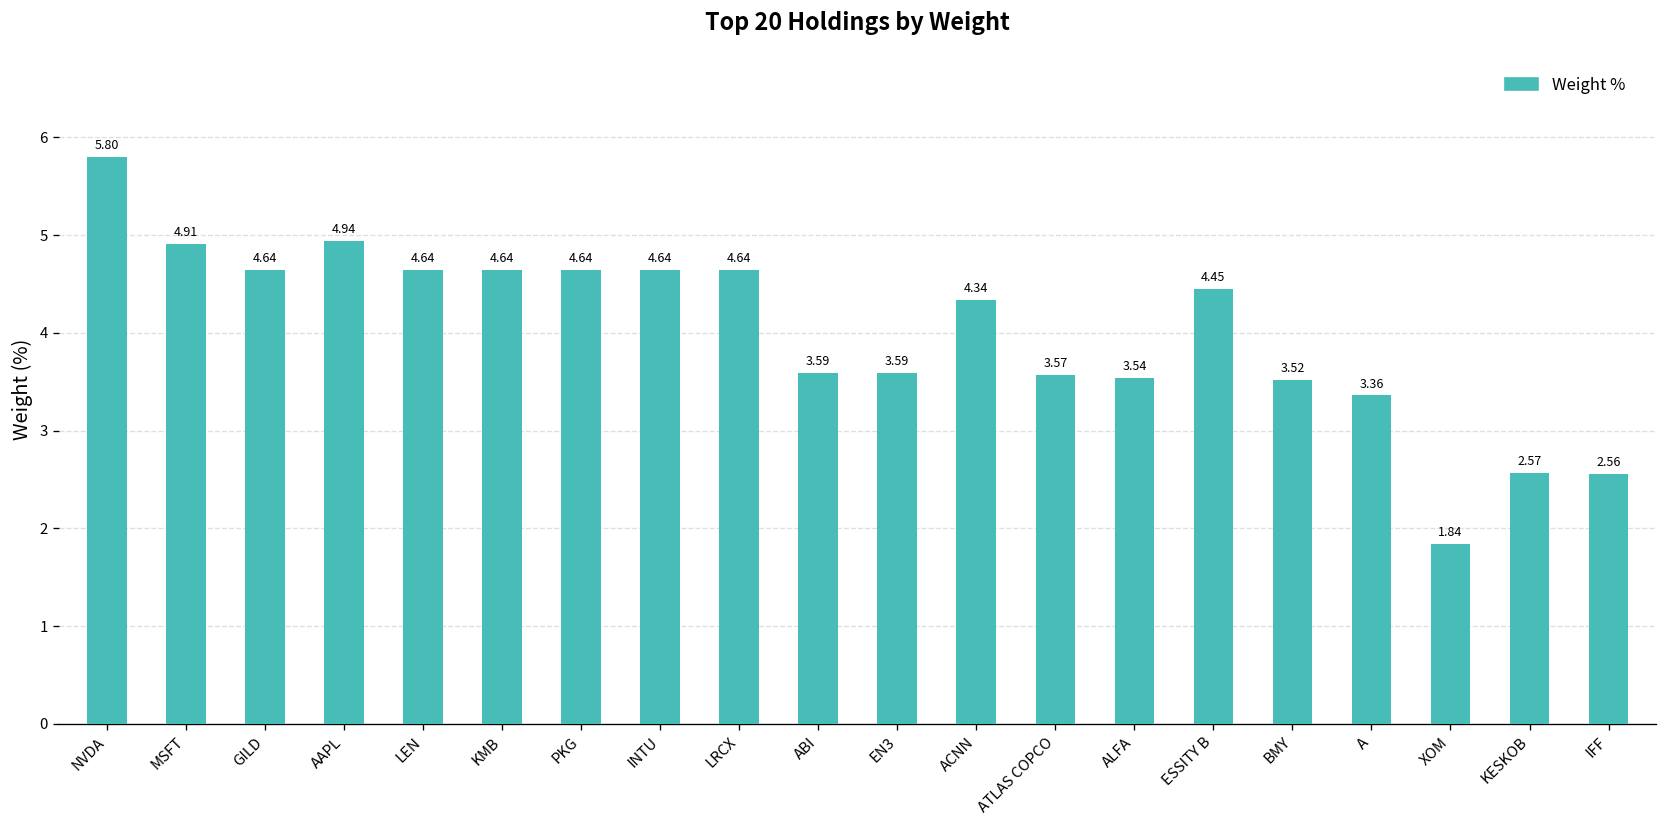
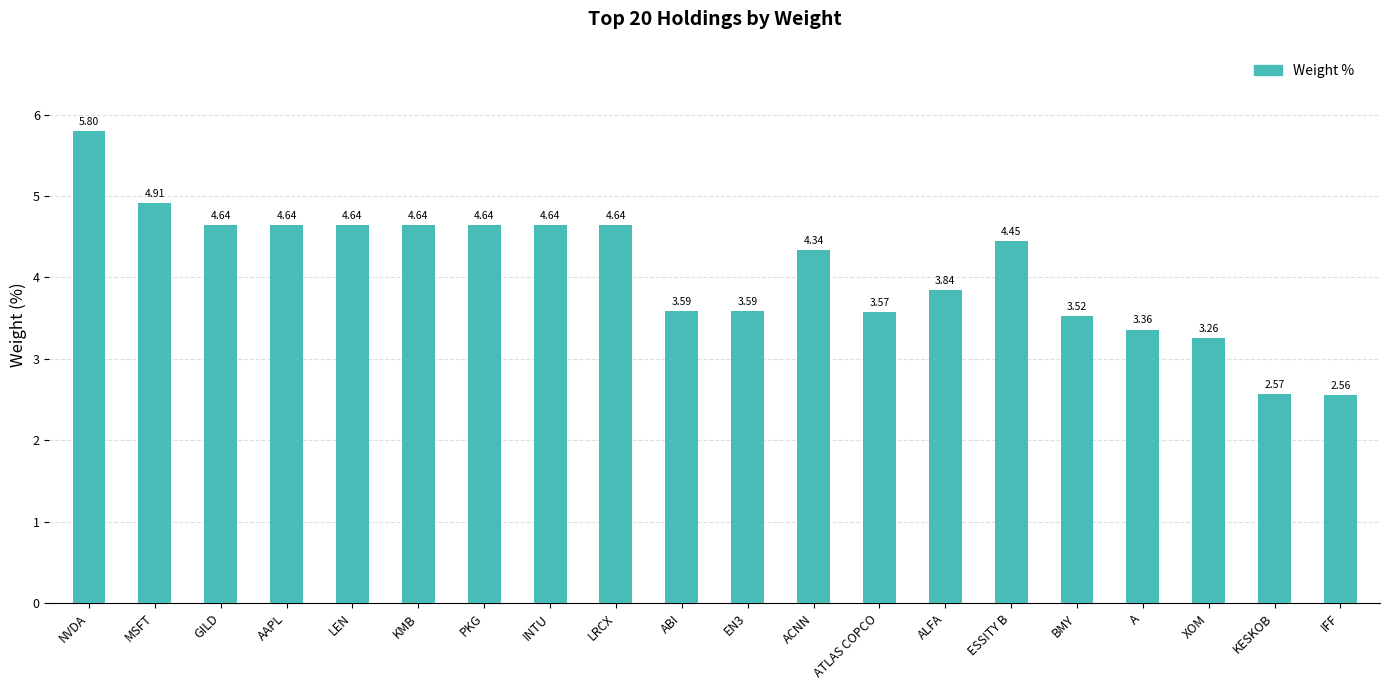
AAPL: 4.94 -> 4.64
ALFA: 3.54 -> 3.84
XOM: 1.84 -> 3.26
